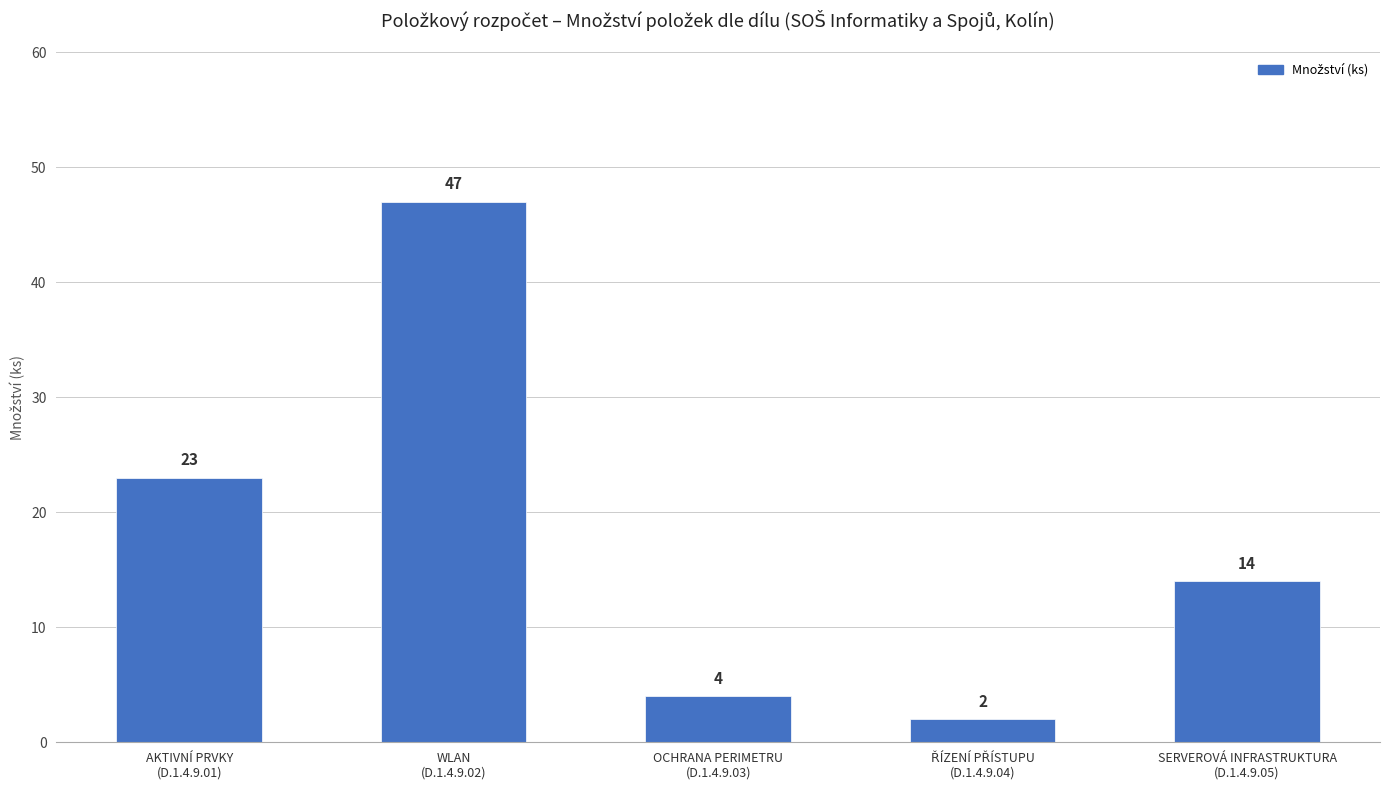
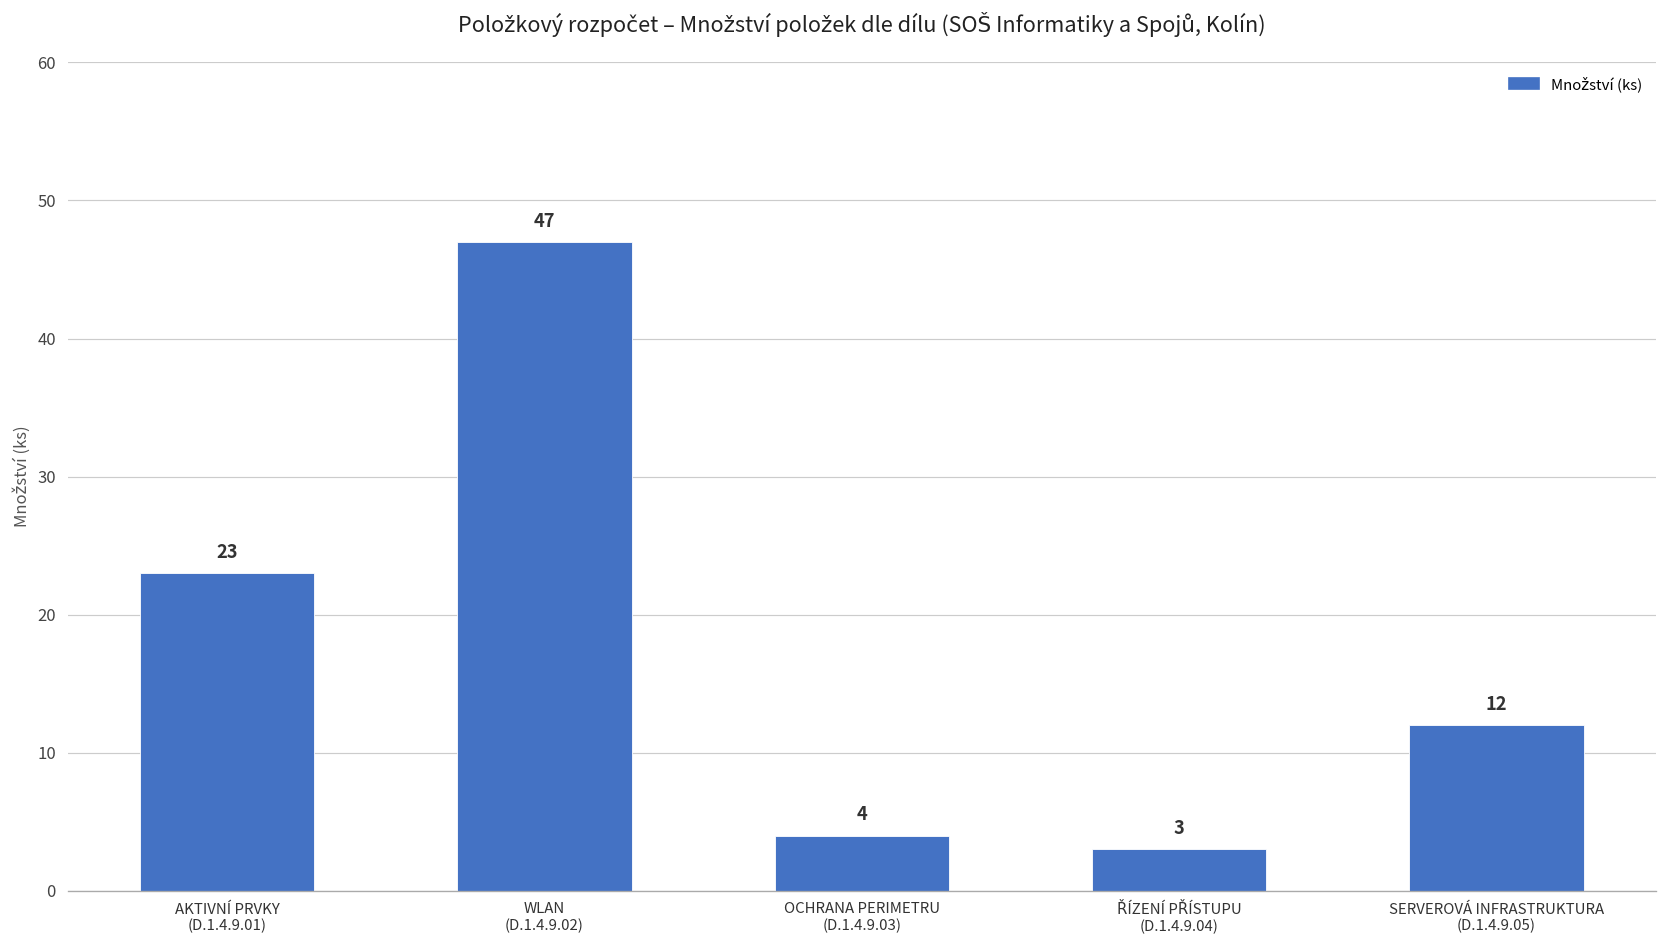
ŘÍZENÍ PŘÍSTUPU (D.1.4.9.04): 2 -> 3
SERVEROVÁ INFRASTRUKTURA (D.1.4.9.05): 14 -> 12
